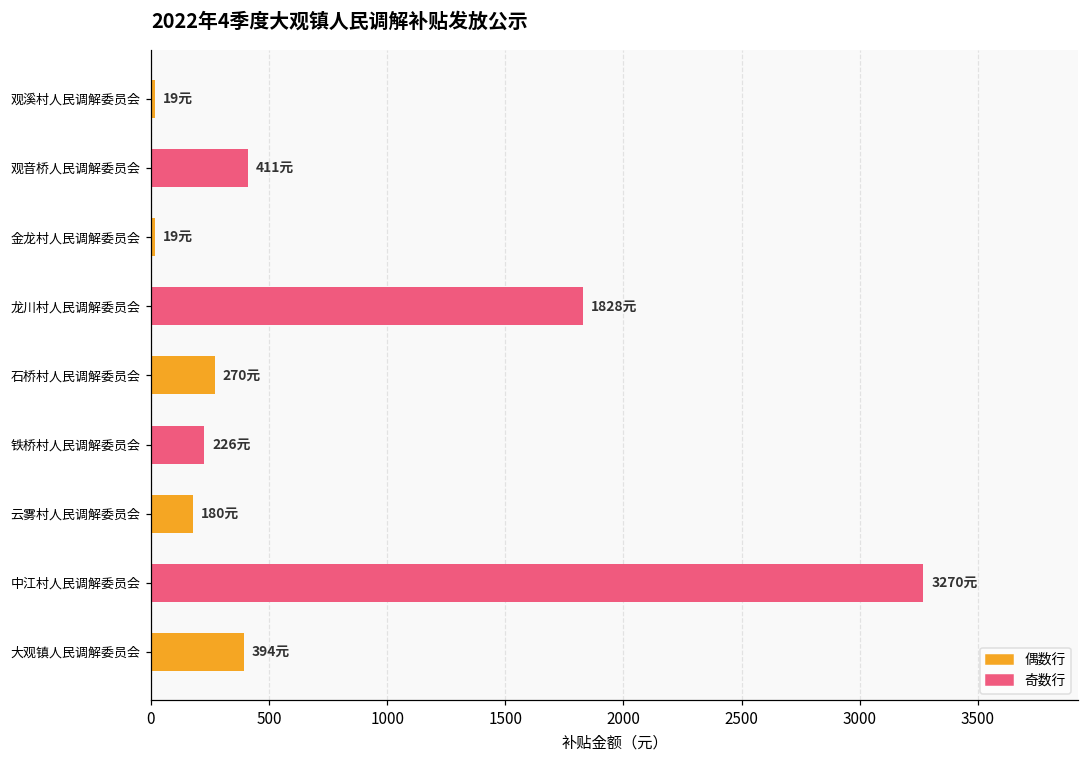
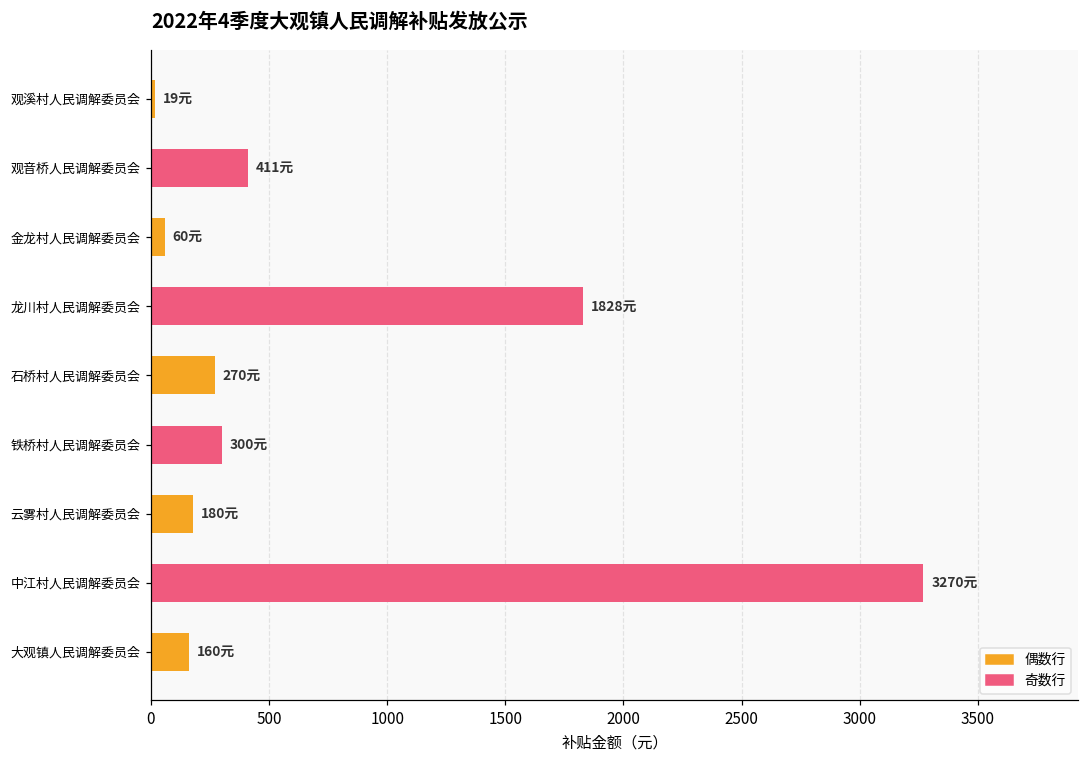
金龙村人民调解委员会: 19元 -> 60元
铁桥村人民调解委员会: 226元 -> 300元
大观镇人民调解委员会: 394元 -> 160元
